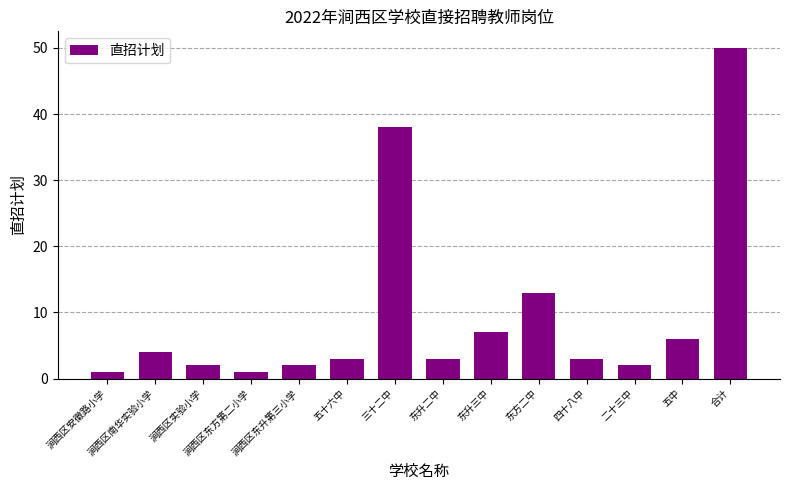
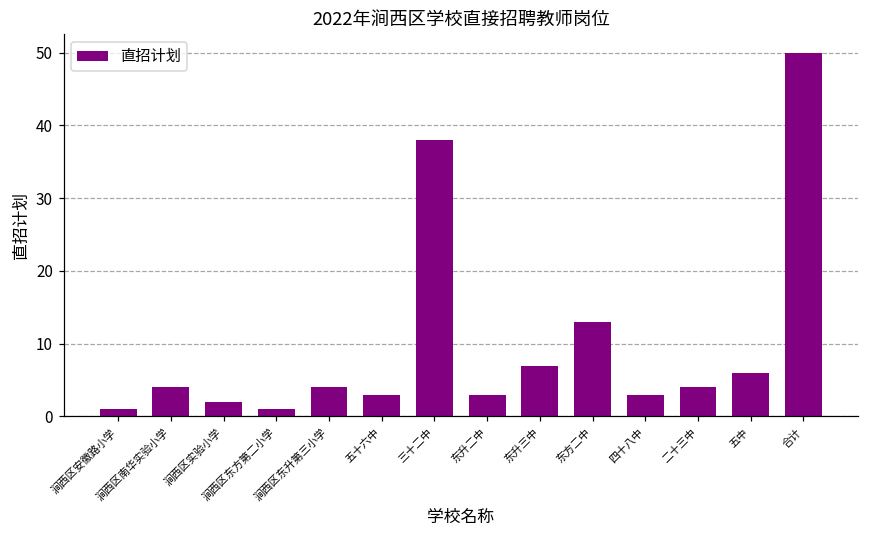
涧西区东升第三小学: 2 -> 4
二十三中: 2 -> 4
